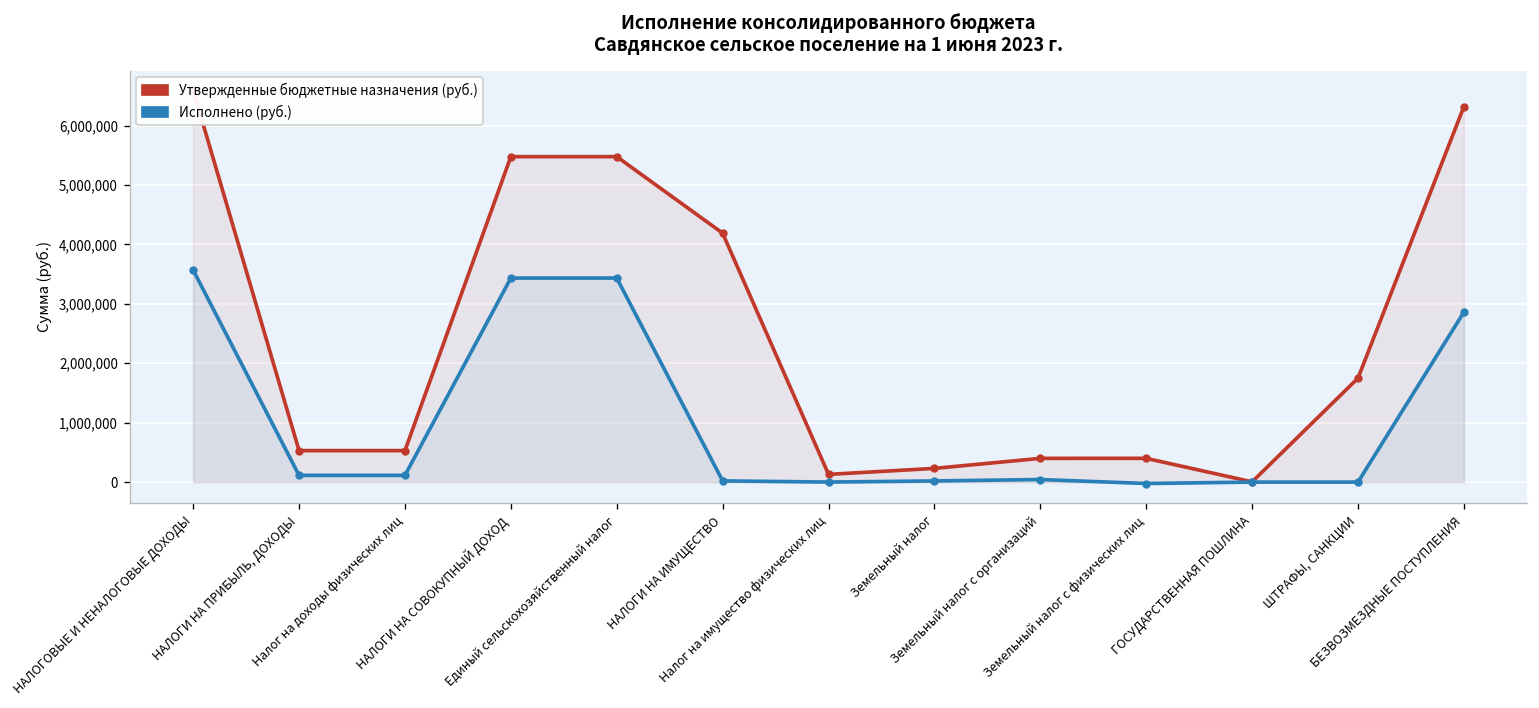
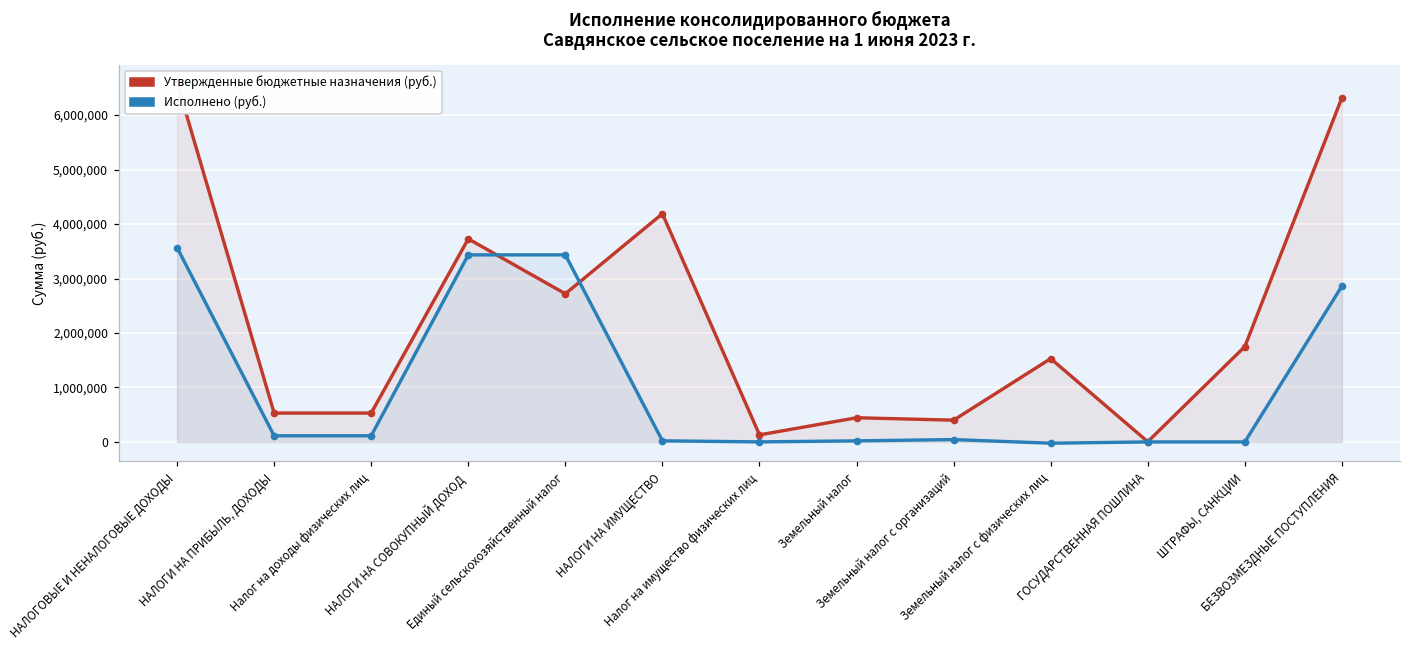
Утвержденные бюджетные назначения (руб.), НАЛОГИ НА СОВОКУПНЫЙ ДОХОД: 5,500,000 -> 3,700,000
Утвержденные бюджетные назначения (руб.), Единый сельскохозяйственный налог: 5,500,000 -> 2,700,000
Утвержденные бюджетные назначения (руб.), Земельный налог: 200,000 -> 400,000
Утвержденные бюджетные назначения (руб.), Земельный налог с физических лиц: 400,000 -> 1,500,000
